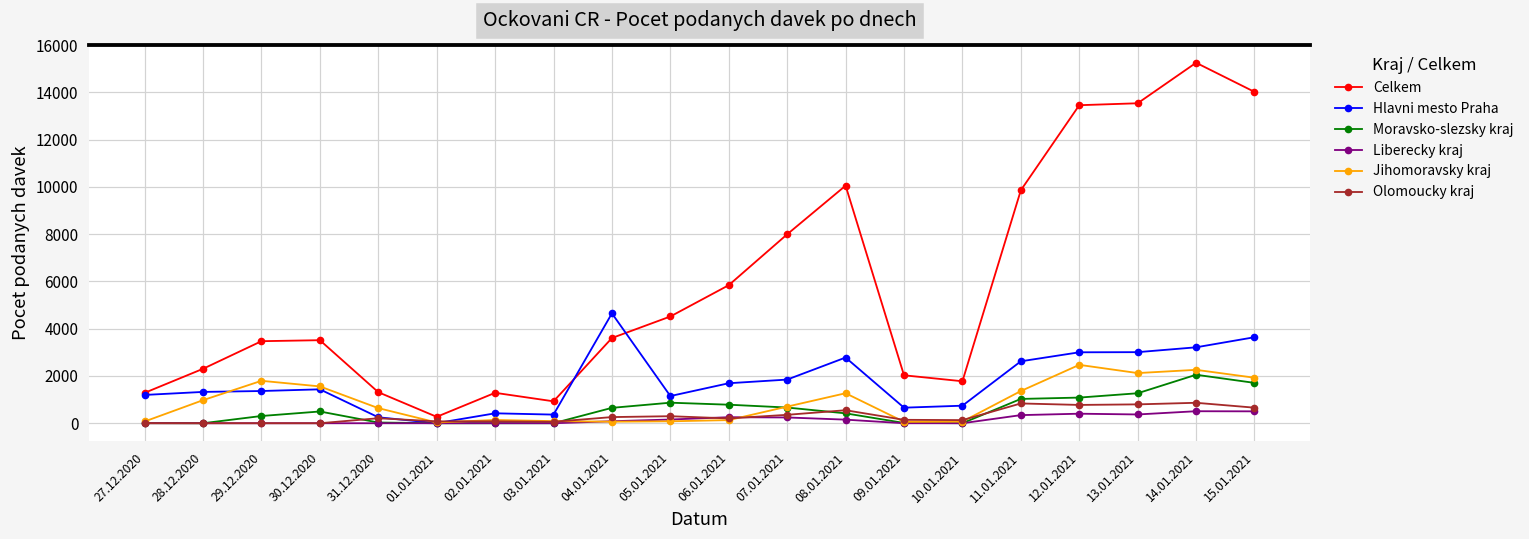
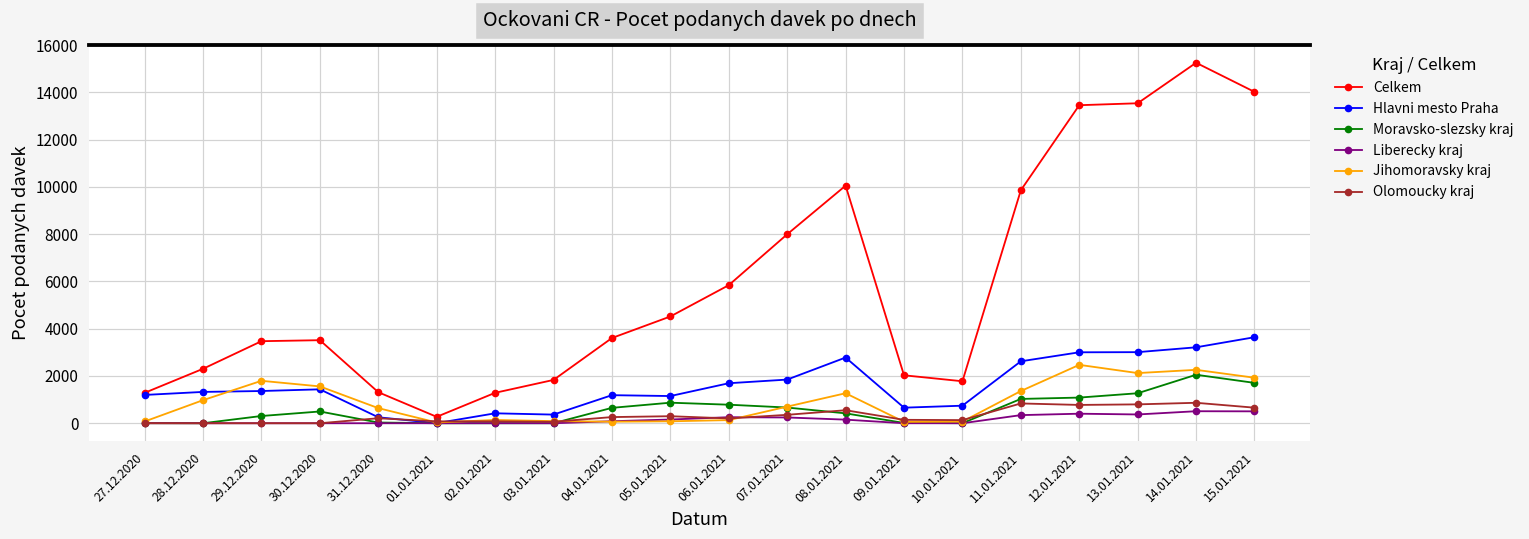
Celkem, 03.01.2021: 900 -> 1800
Hlavni mesto Praha, 04.01.2021: 4600 -> 1200
